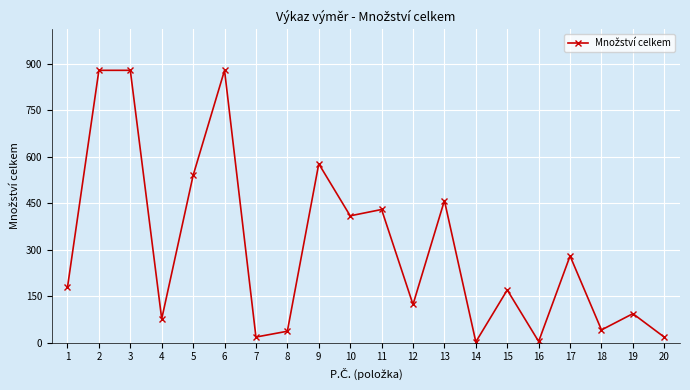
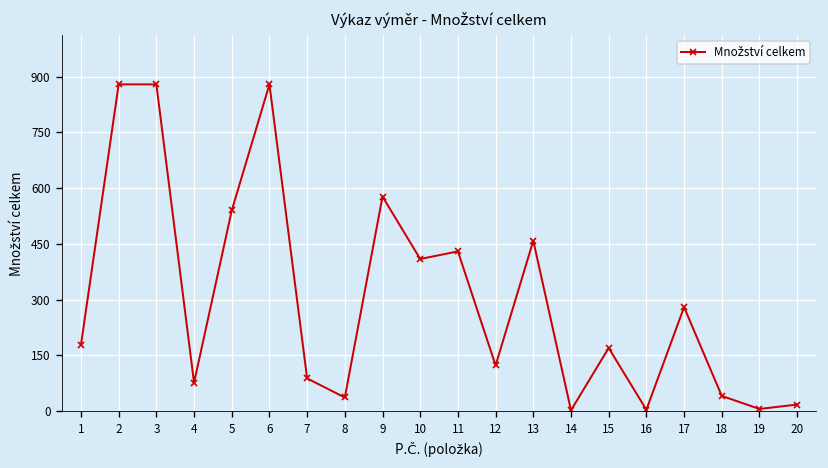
7: 20 -> 90
19: 90 -> 10
